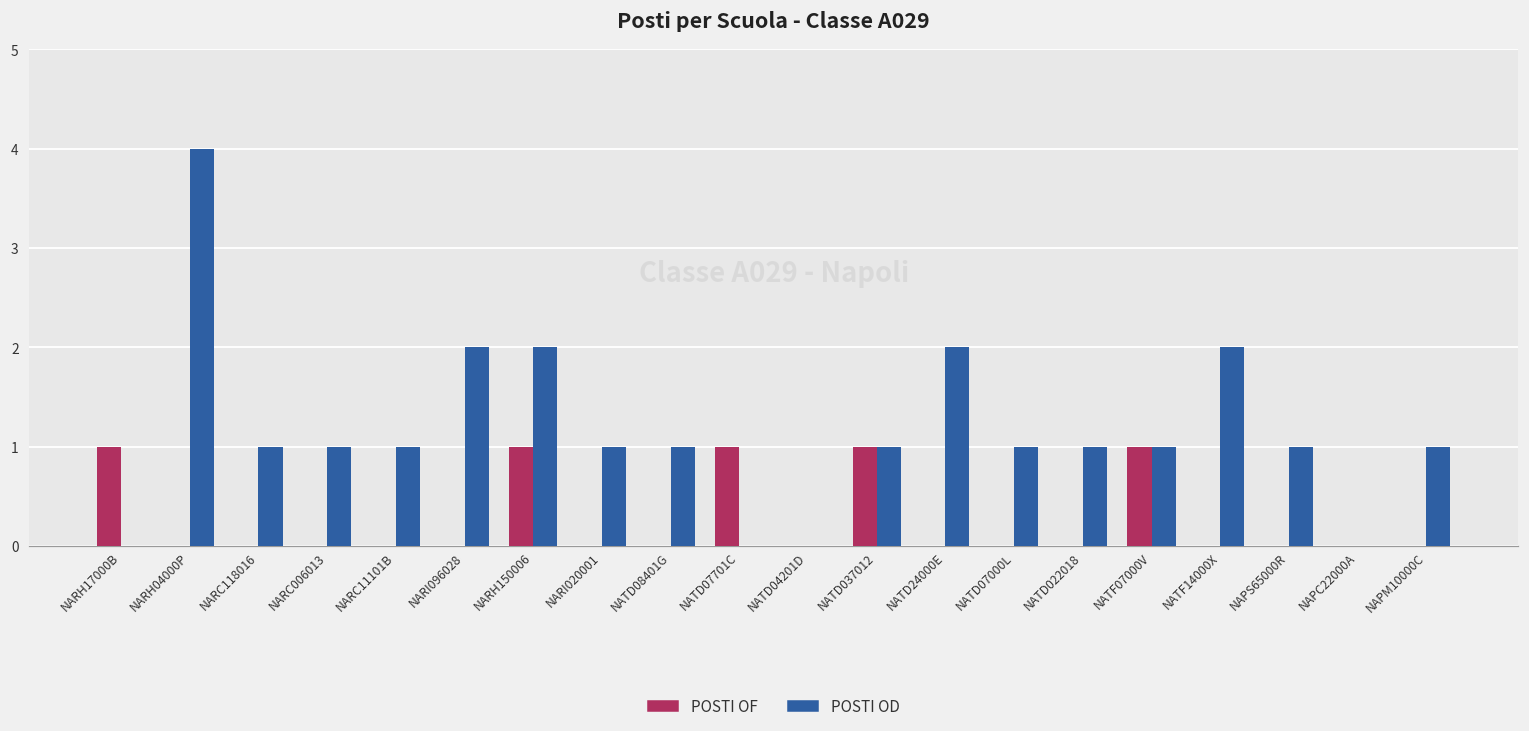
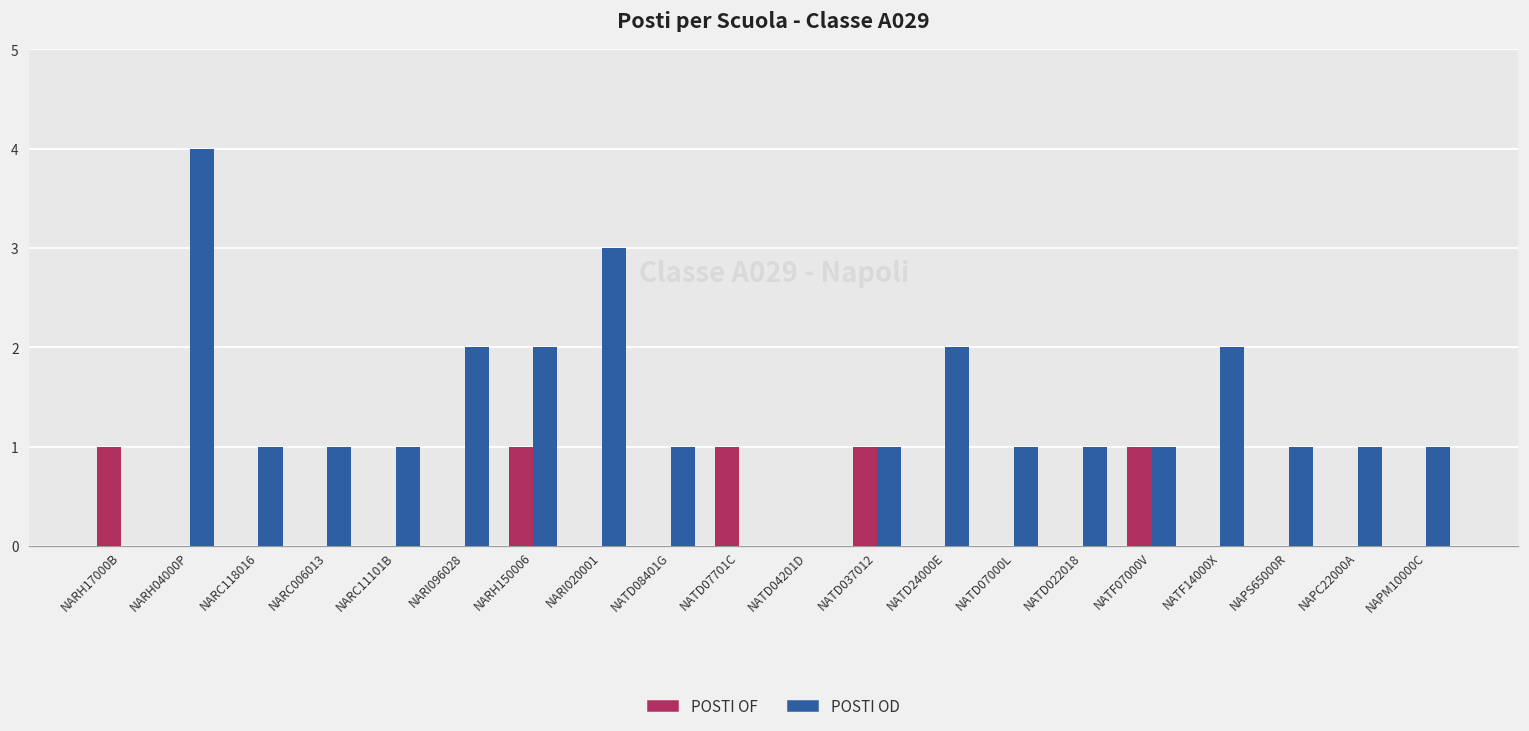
POSTI OD, NARI020001: 1 -> 3
POSTI OD, NAPC22000A: 0 -> 1
